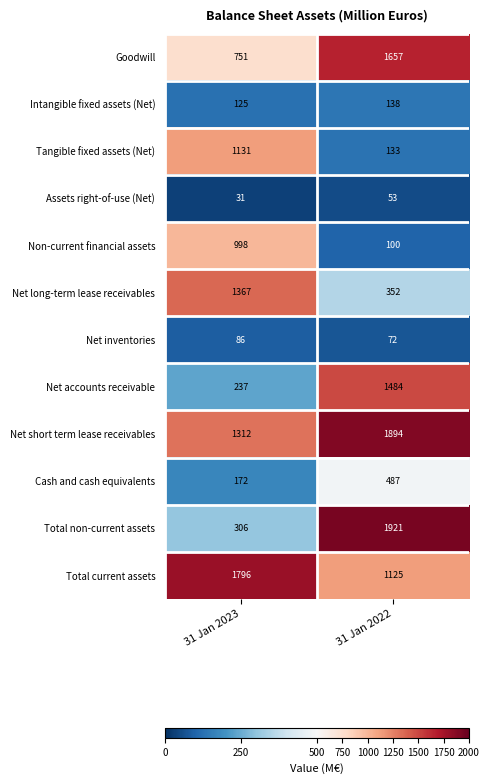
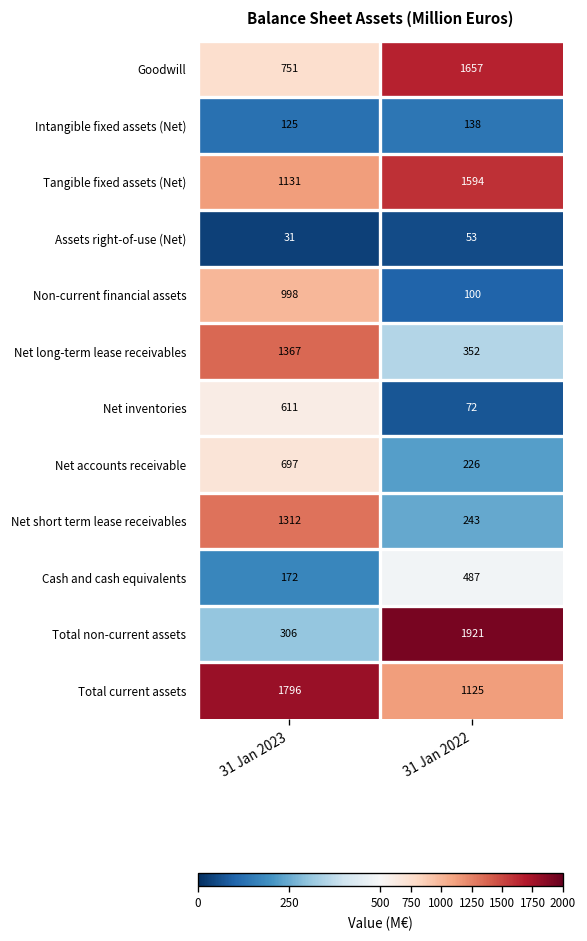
Tangible fixed assets (Net), 31 Jan 2022: 133 -> 1594
Net inventories, 31 Jan 2023: 86 -> 611
Net accounts receivable, 31 Jan 2023: 237 -> 697
Net accounts receivable, 31 Jan 2022: 1484 -> 226
Net short term lease receivables, 31 Jan 2022: 1894 -> 243
